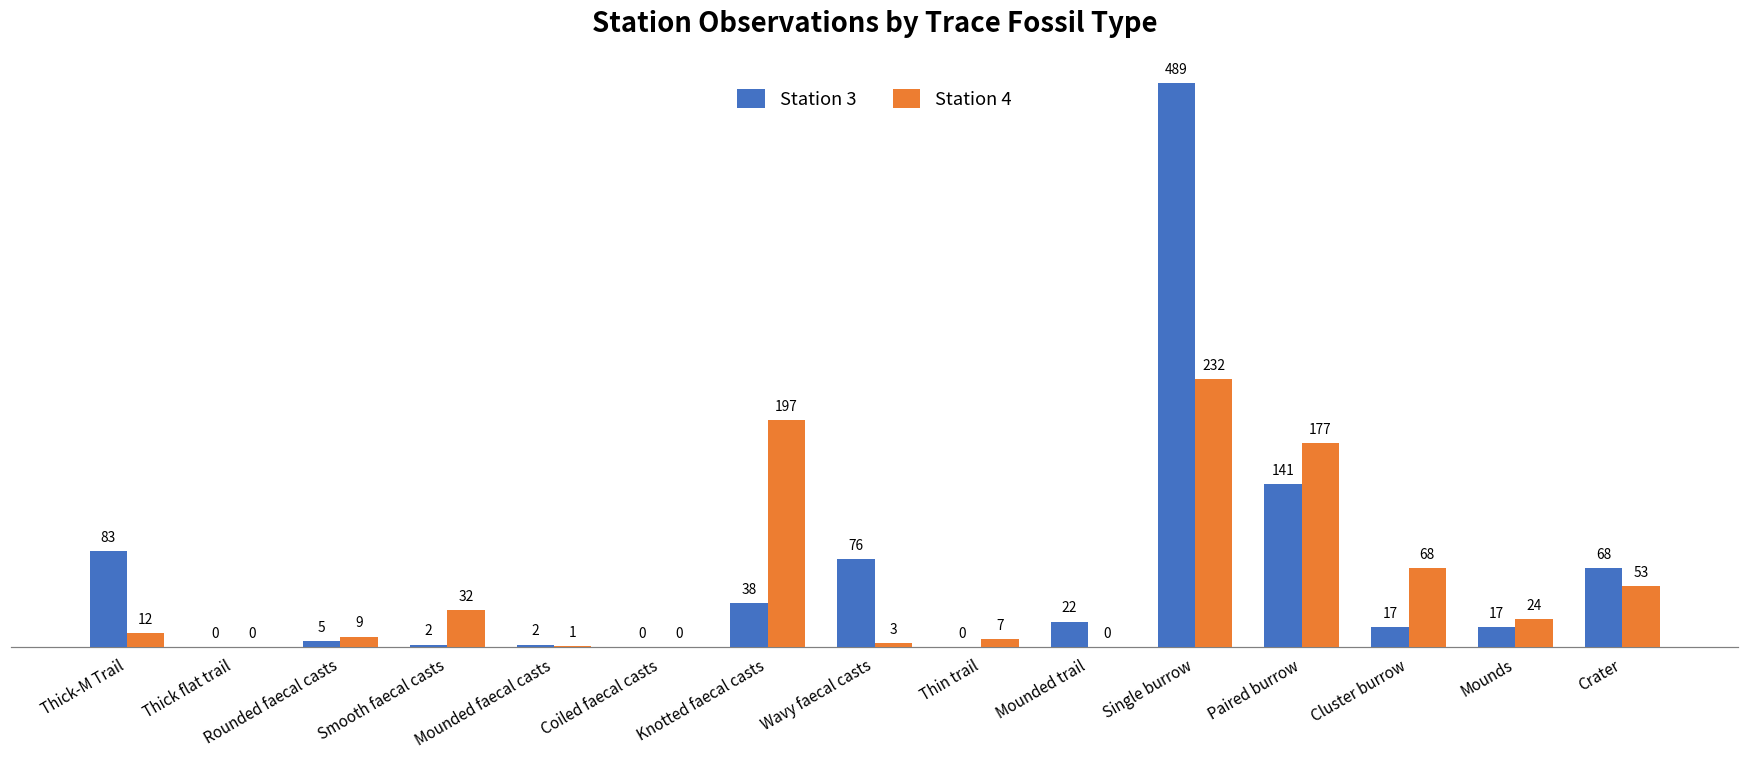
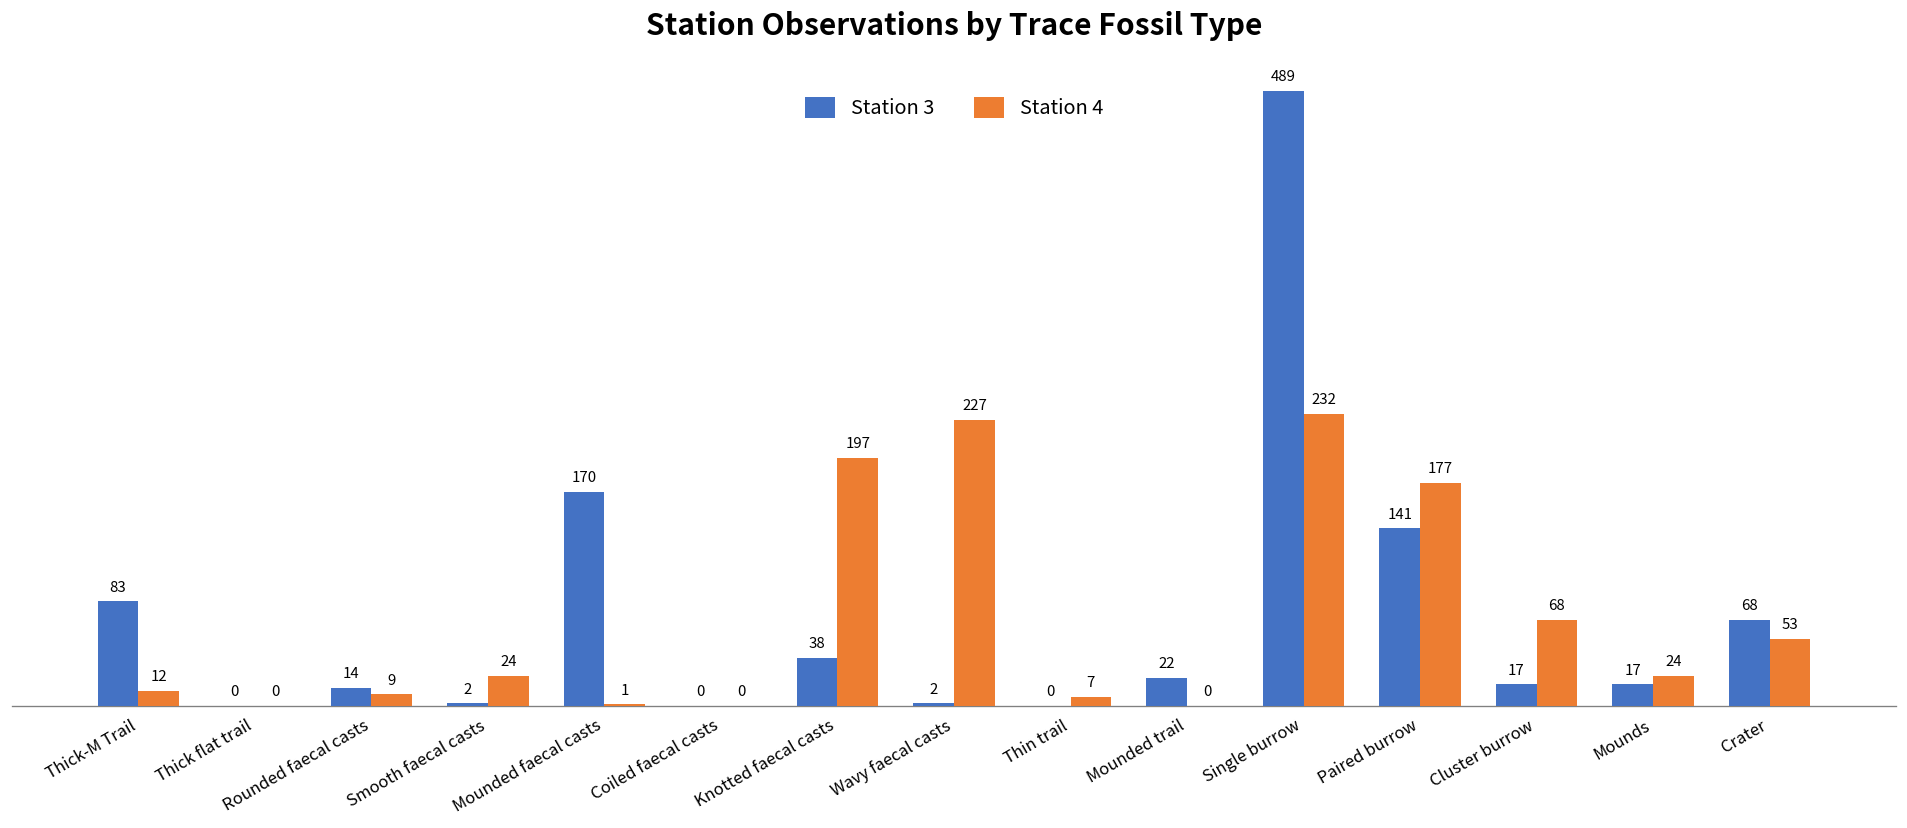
Station 3, Rounded faecal casts: 5 -> 14
Station 4, Smooth faecal casts: 32 -> 24
Station 3, Mounded faecal casts: 2 -> 170
Station 3, Wavy faecal casts: 76 -> 2
Station 4, Wavy faecal casts: 3 -> 227
